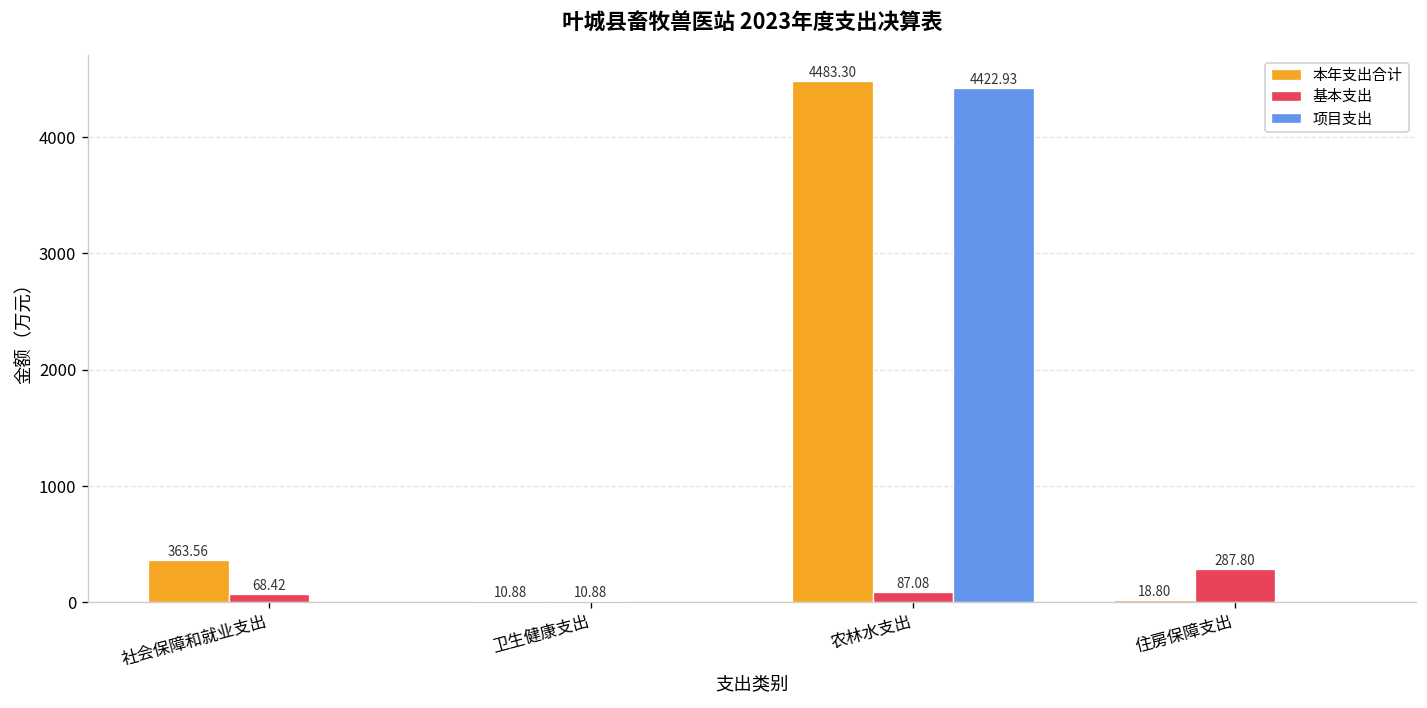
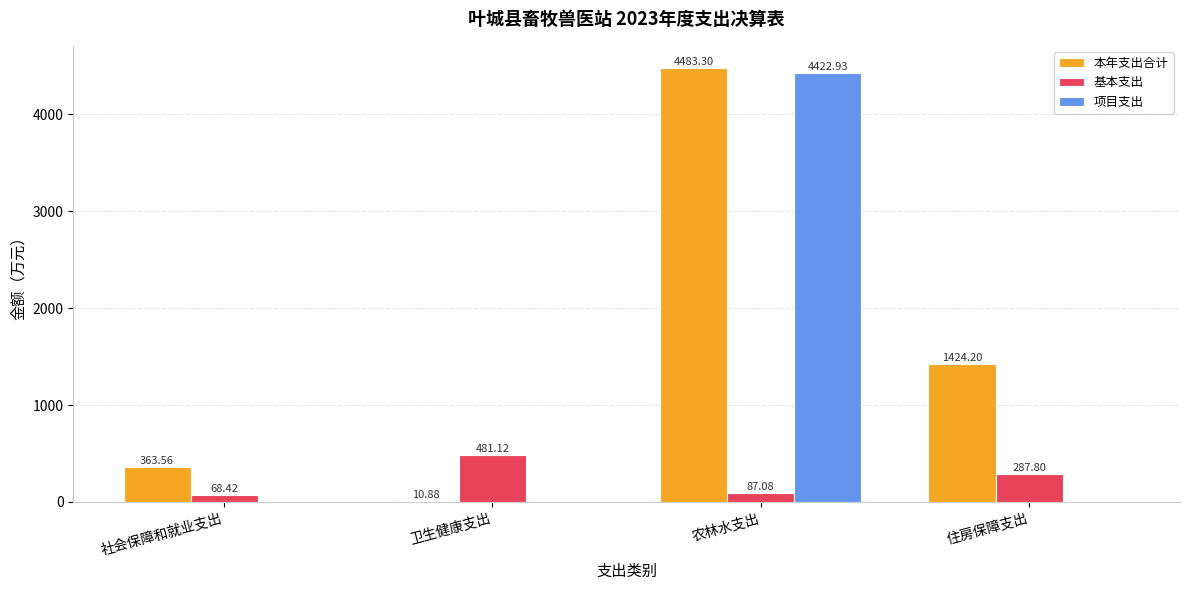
基本支出, 卫生健康支出: 10.88 -> 481.12
本年支出合计, 住房保障支出: 18.80 -> 1424.20
